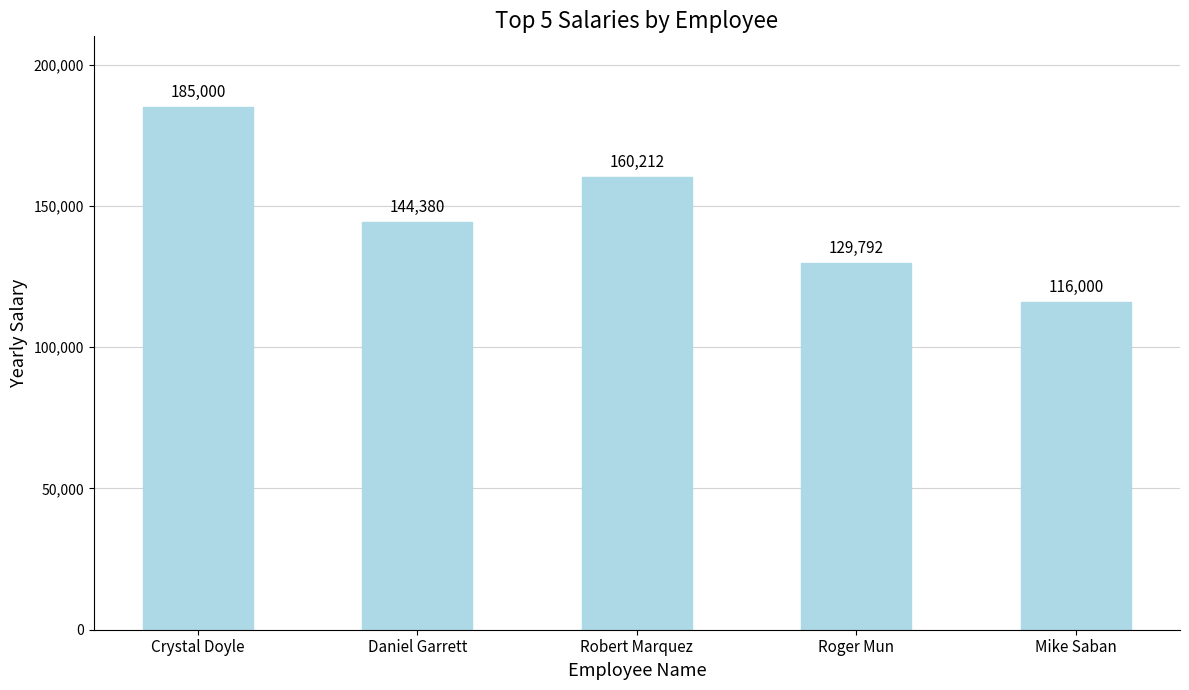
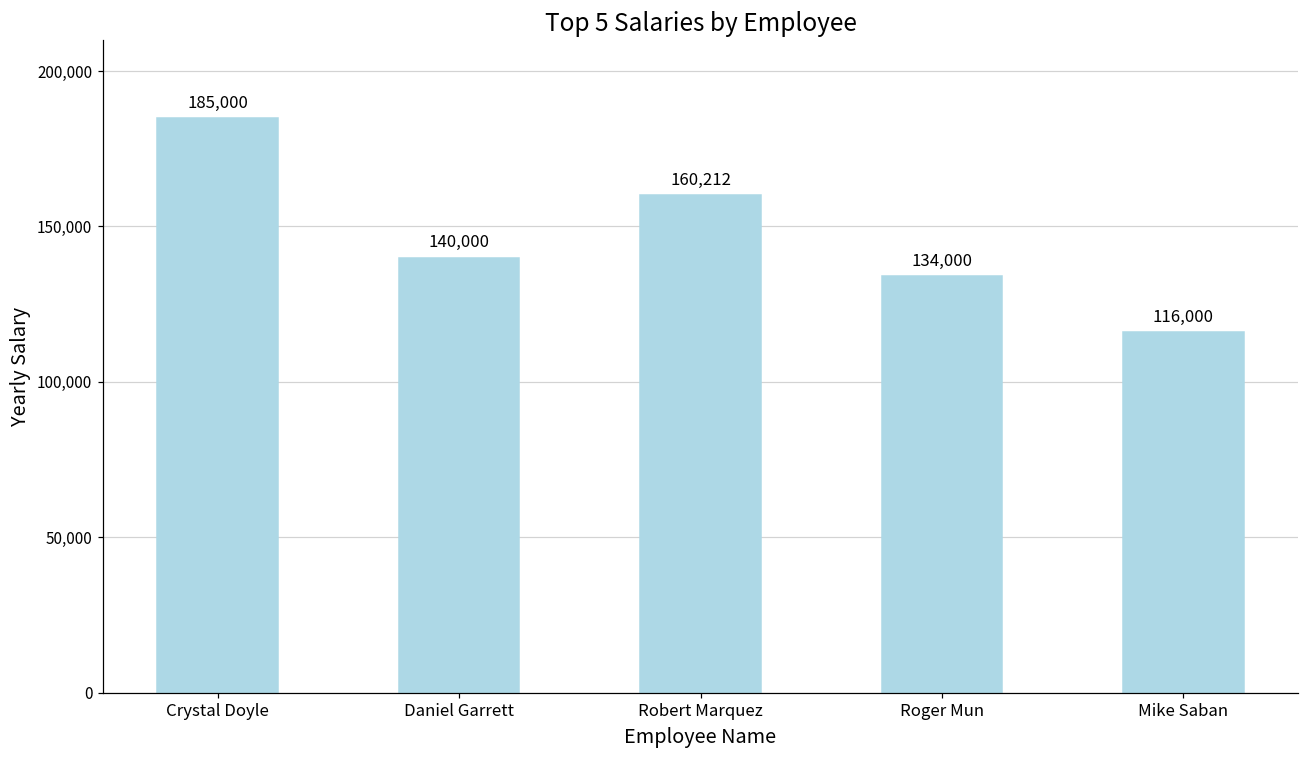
Daniel Garrett: 144,380 -> 140,000
Roger Mun: 129,792 -> 134,000
